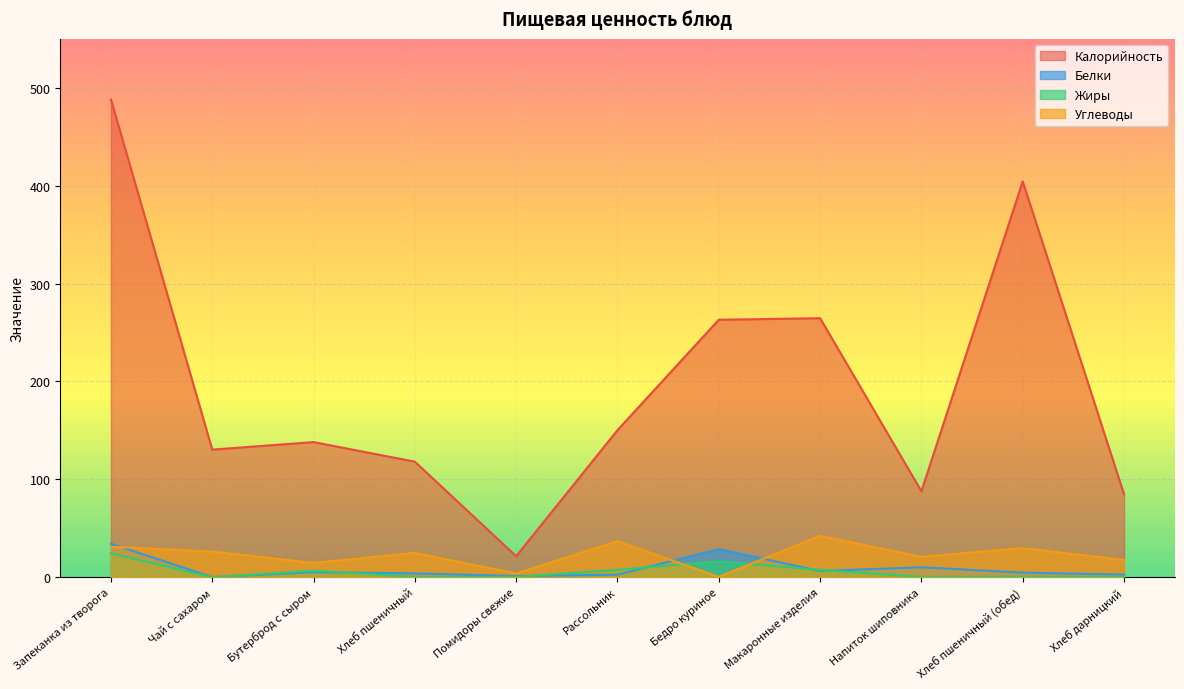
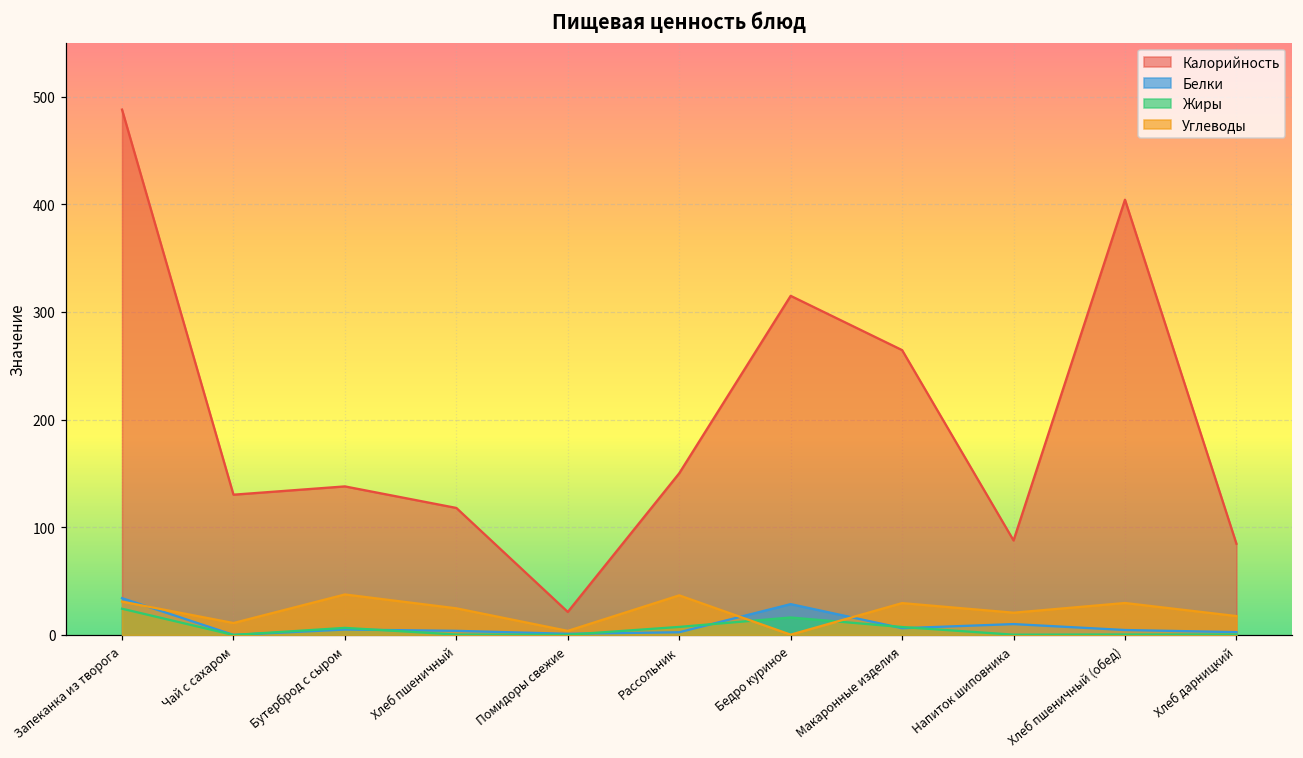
Углеводы, Чай с сахаром: 30 -> 10
Углеводы, Бутерброд с сыром: 10 -> 40
Калорийность, Бедро куриное: 260 -> 320
Углеводы, Макаронные изделия: 40 -> 30
